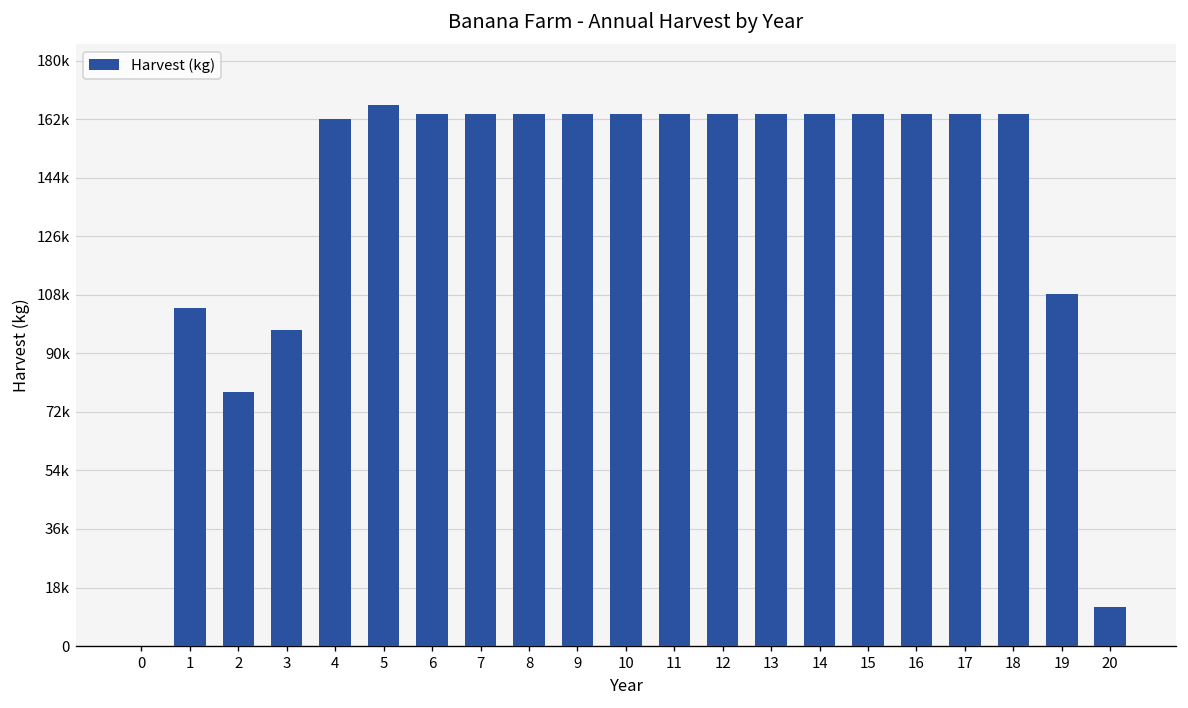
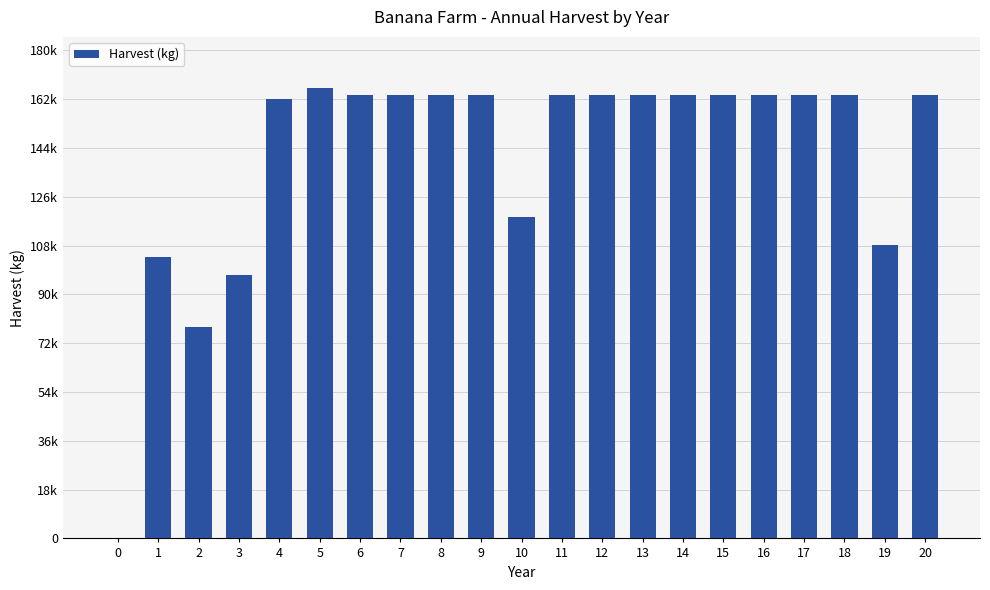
10: 163000 -> 119000
20: 12000 -> 163000
